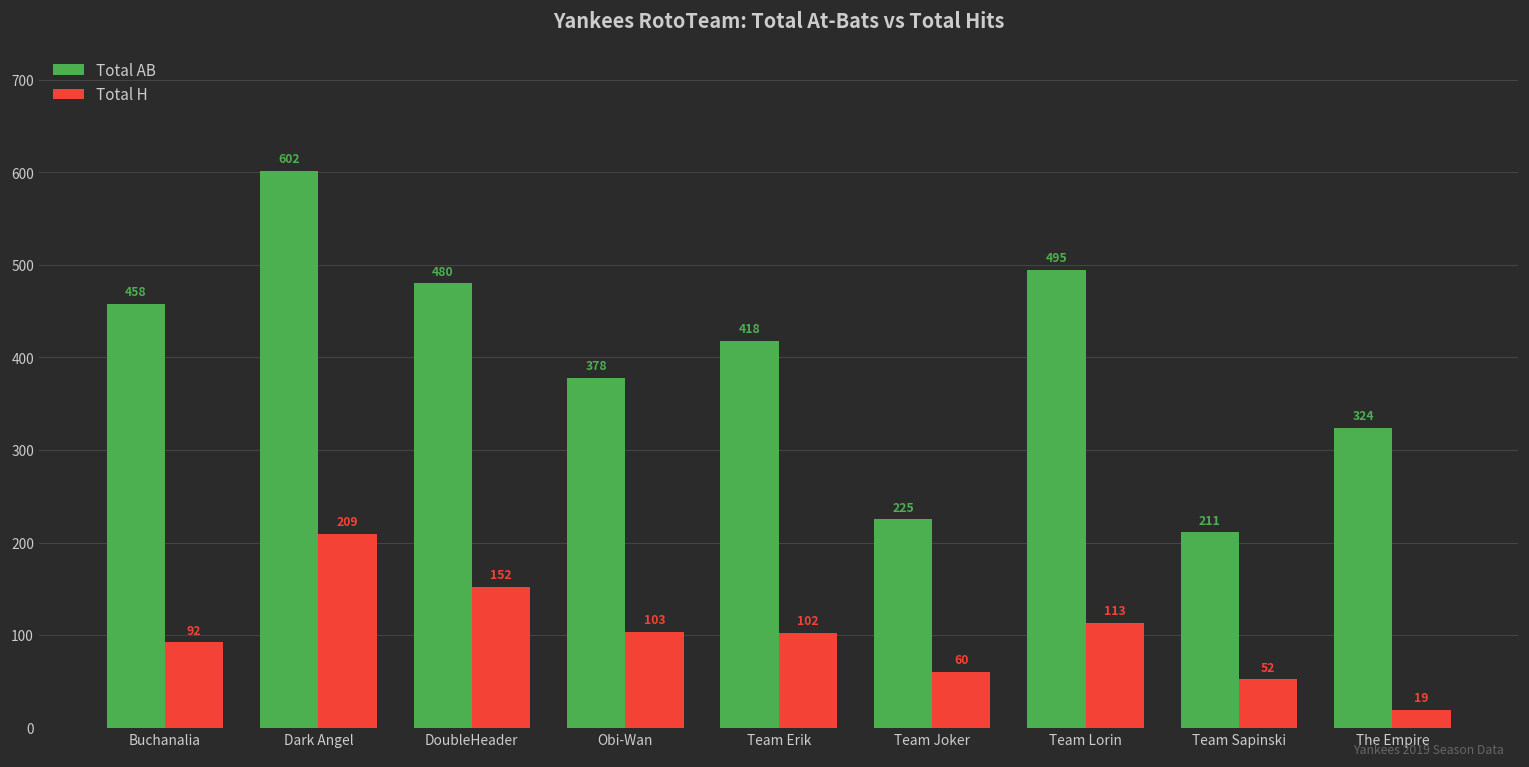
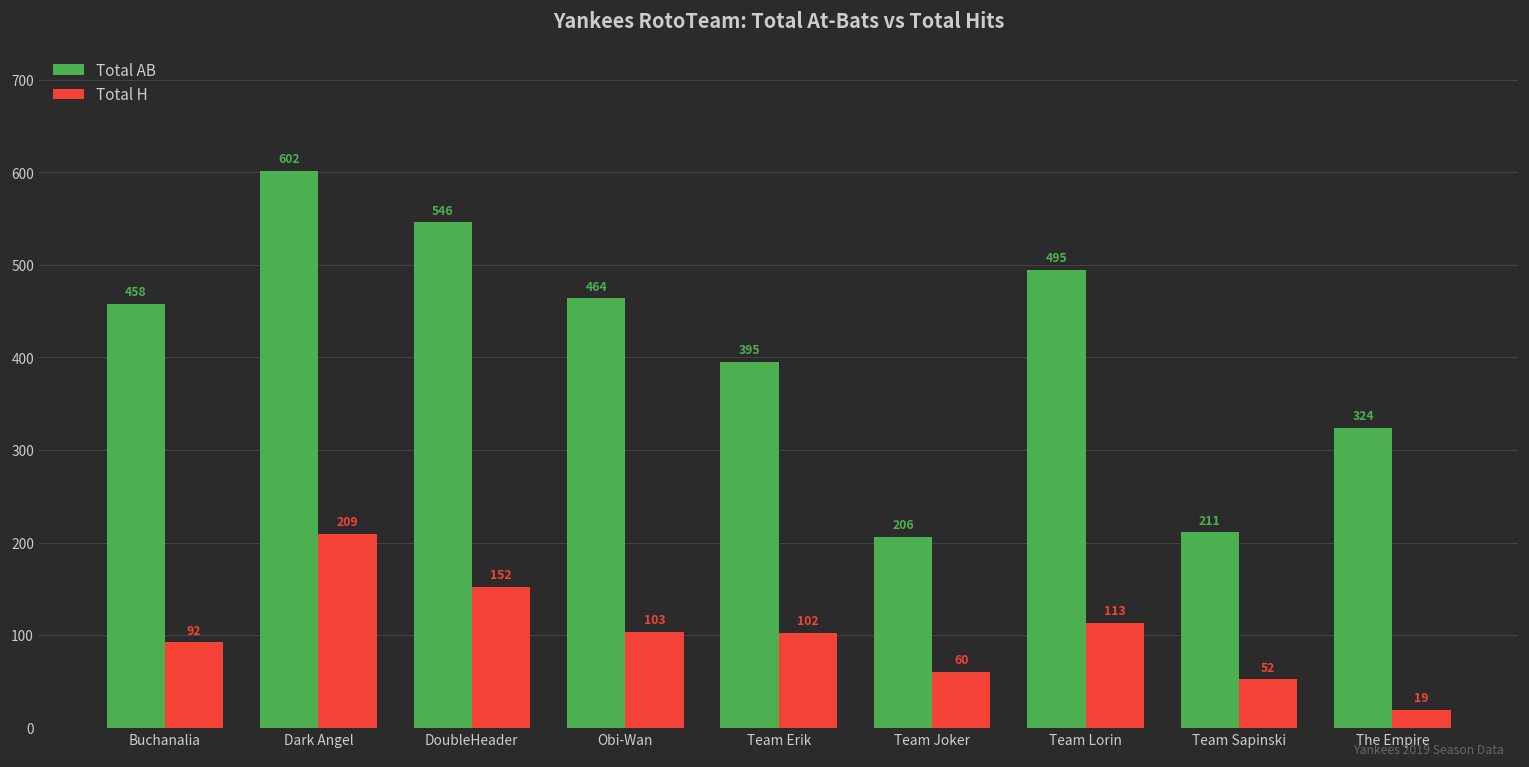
Total AB, DoubleHeader: 480 -> 546
Total AB, Obi-Wan: 378 -> 464
Total AB, Team Erik: 418 -> 395
Total AB, Team Joker: 225 -> 206
